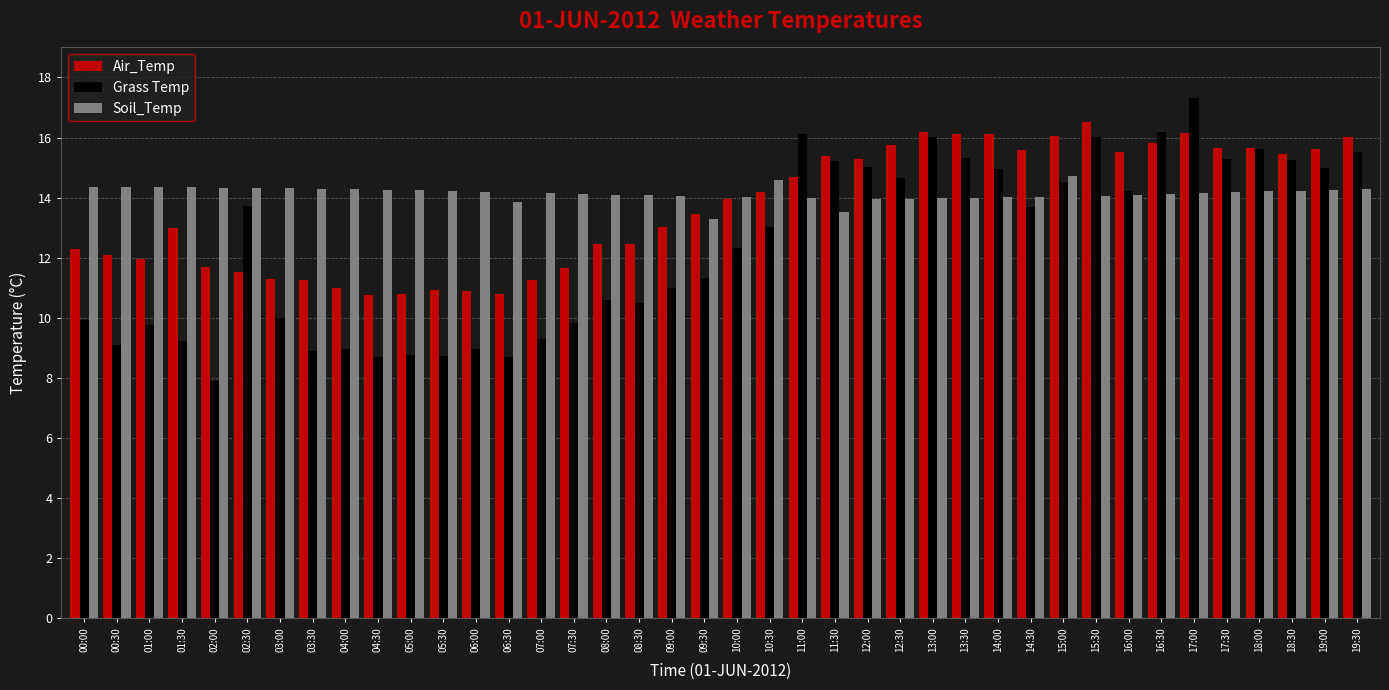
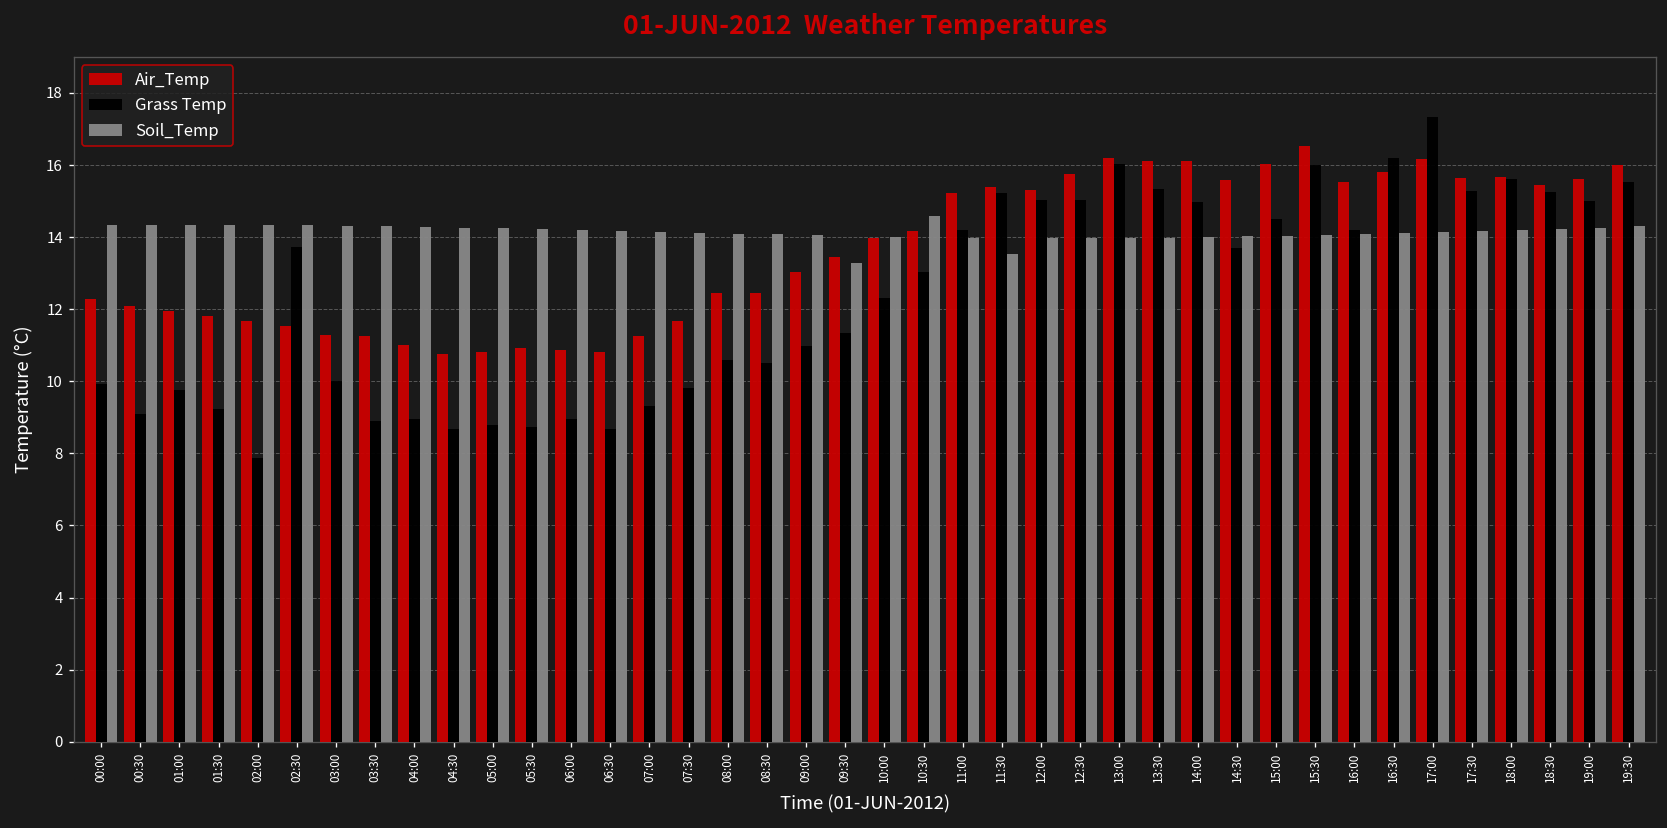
Air_Temp, 01:30: 13.0 -> 11.8
Soil_Temp, 06:30: 13.8 -> 14.2
Air_Temp, 11:00: 14.7 -> 15.2
Grass Temp, 11:00: 16.1 -> 14.2
Grass Temp, 12:30: 14.6 -> 15.0
Soil_Temp, 15:00: 14.7 -> 14.0
